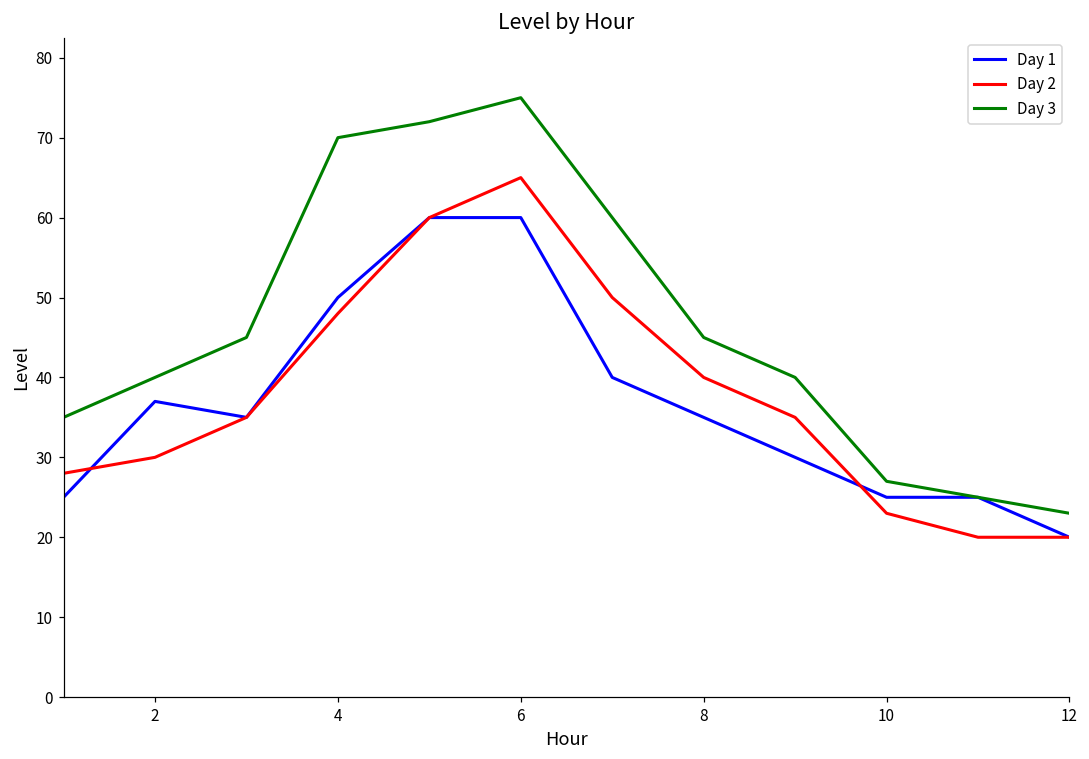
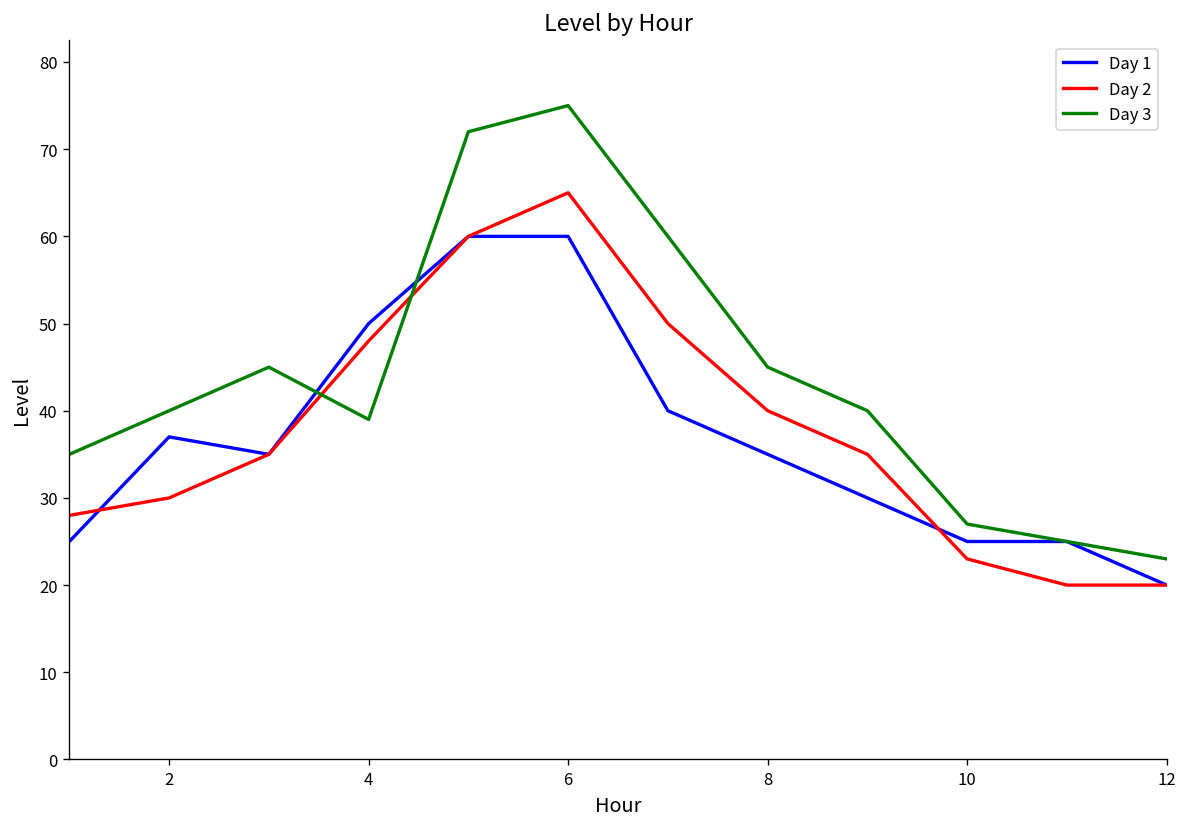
Day 3, 4: 70 -> 39
